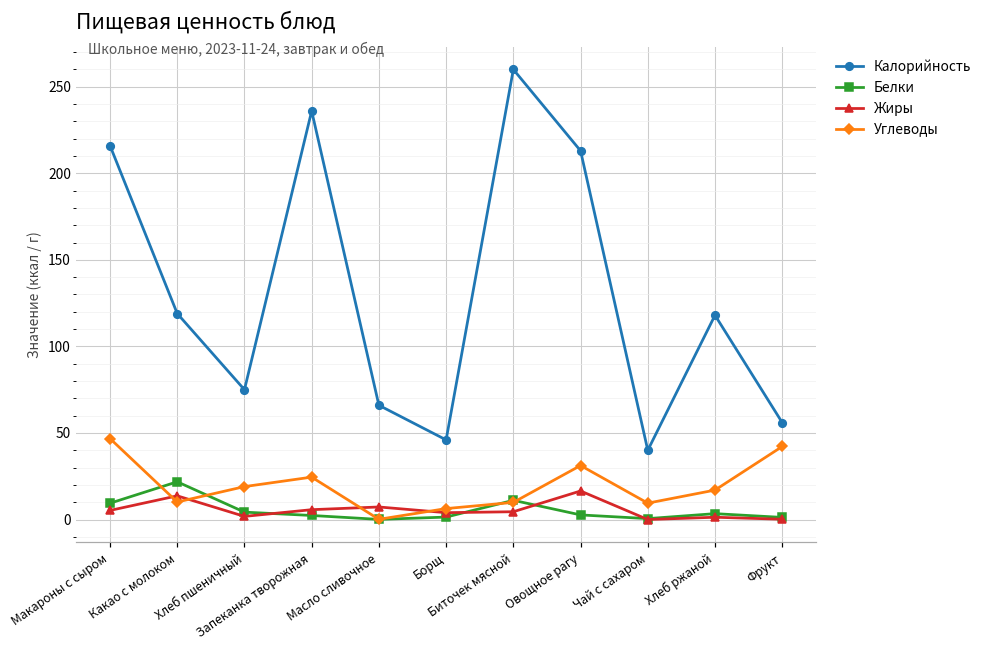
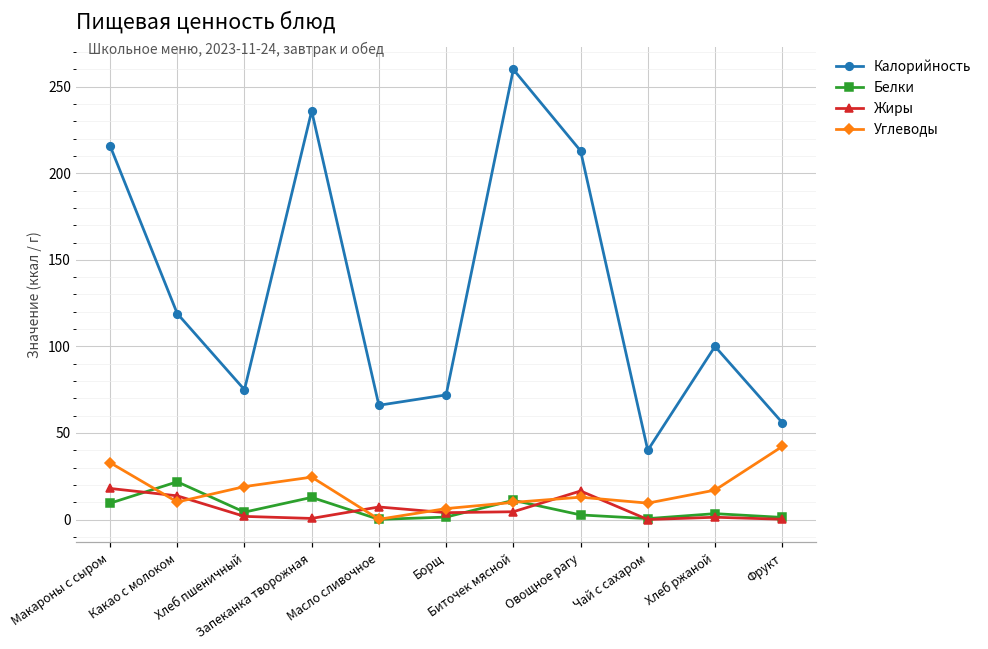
Жиры, Макароны с сыром: 5 -> 18
Углеводы, Макароны с сыром: 47 -> 33
Белки, Запеканка творожная: 2 -> 13
Жиры, Запеканка творожная: 6 -> 1
Калорийность, Борщ: 46 -> 72
Углеводы, Овощное рагу: 31 -> 13
Калорийность, Хлеб ржаной: 118 -> 100
